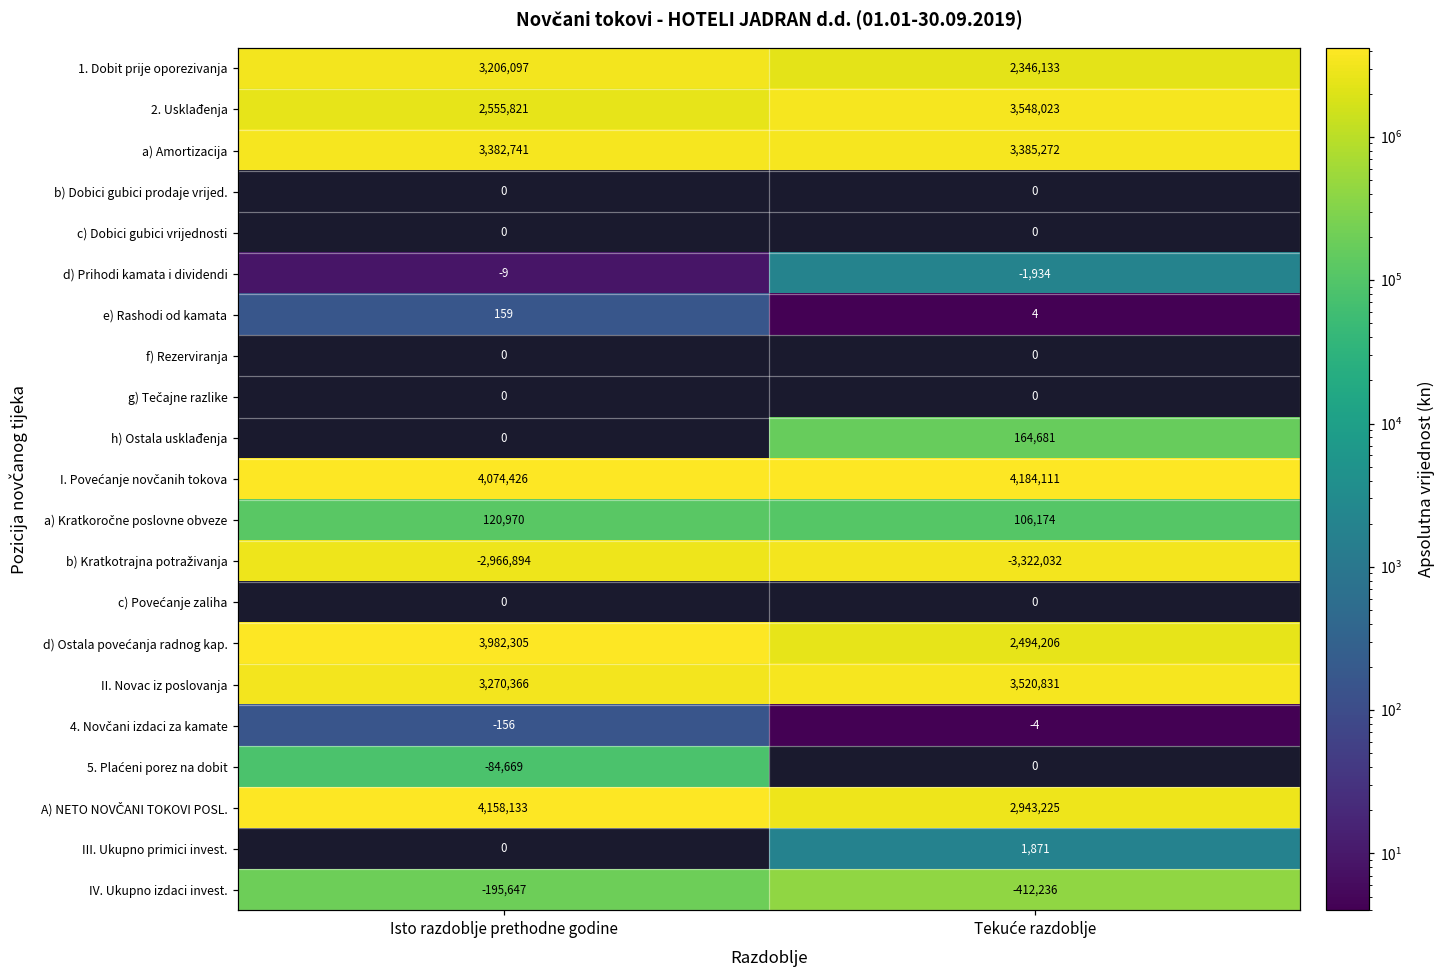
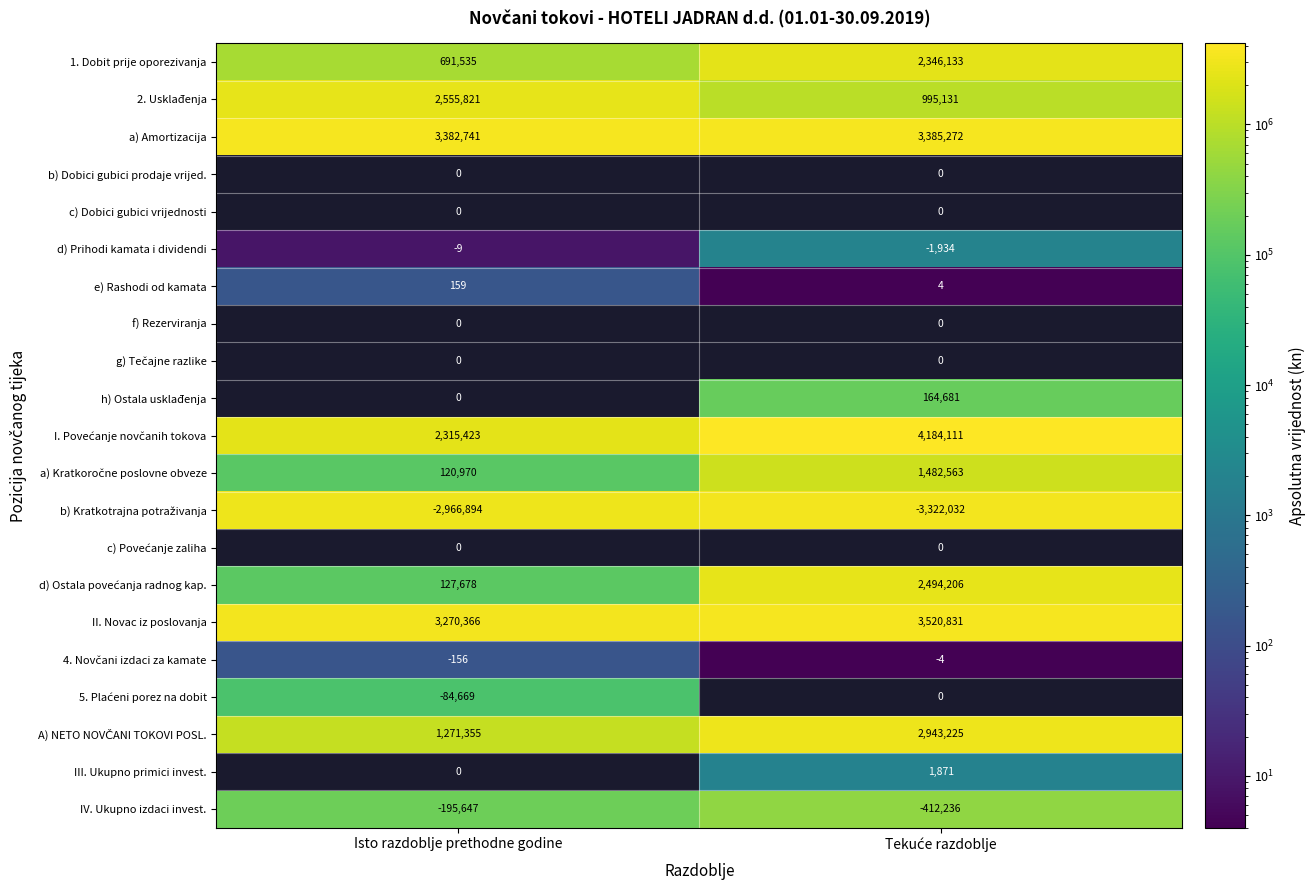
1. Dobit prije oporezivanja, Isto razdoblje prethodne godine: 3,206,097 -> 691,535
2. Usklađenja, Tekuće razdoblje: 3,548,023 -> 995,131
I. Povećanje novčanih tokova, Isto razdoblje prethodne godine: 4,074,426 -> 2,315,423
a) Kratkoročne poslovne obveze, Tekuće razdoblje: 106,174 -> 1,482,563
d) Ostala povećanja radnog kap., Isto razdoblje prethodne godine: 3,982,305 -> 127,678
A) NETO NOVČANI TOKOVI POSL., Isto razdoblje prethodne godine: 4,158,133 -> 1,271,355
